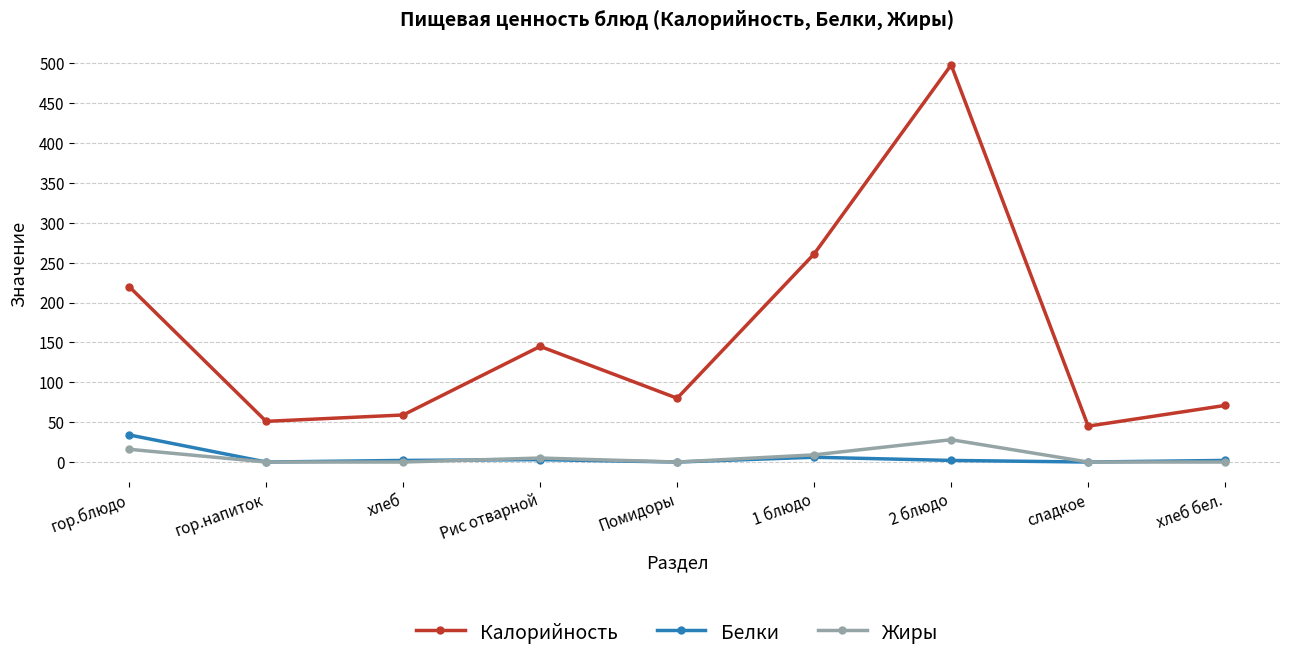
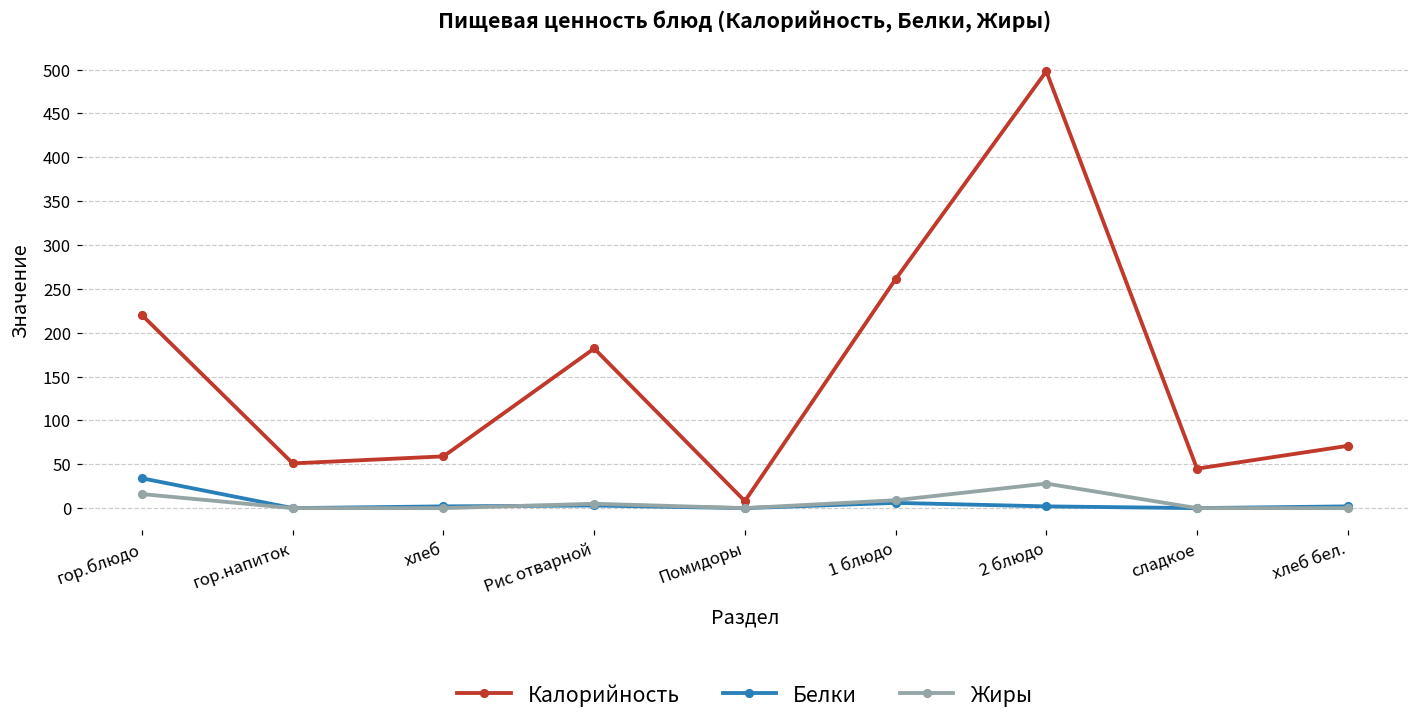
Калорийность, Рис отварной: 150 -> 180
Калорийность, Помидоры: 80 -> 10
